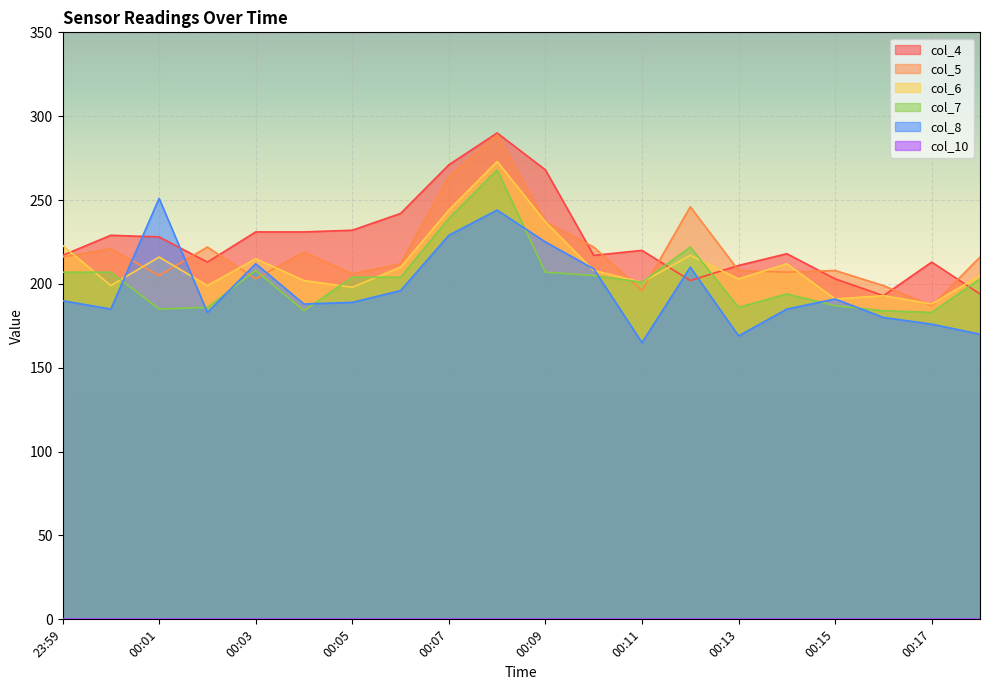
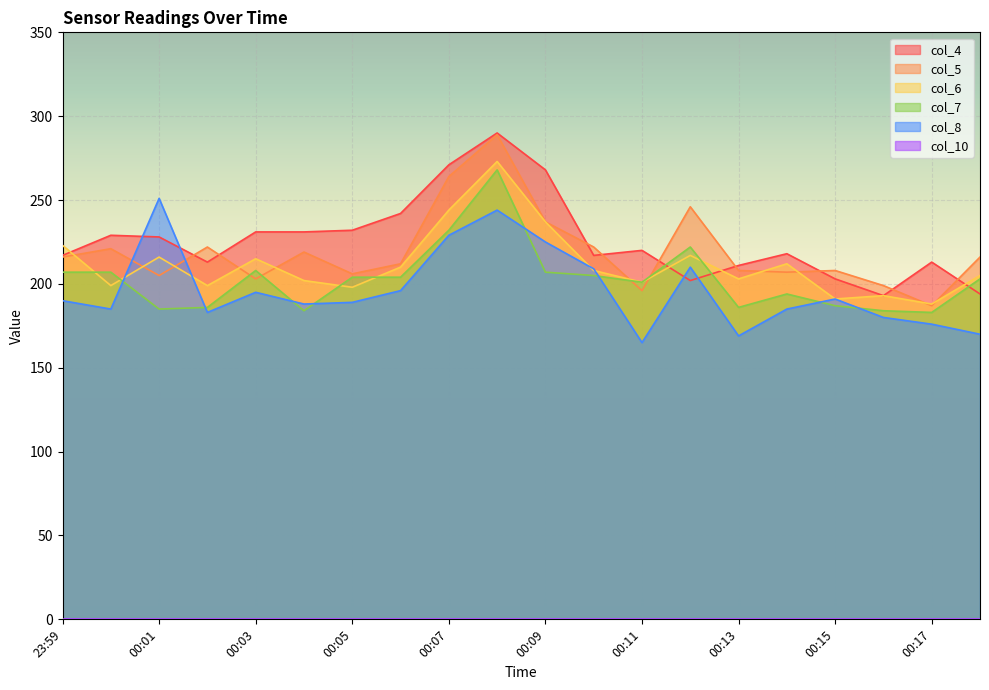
col_8, 00:03: 212 -> 195
col_7, 00:07: 239 -> 232
